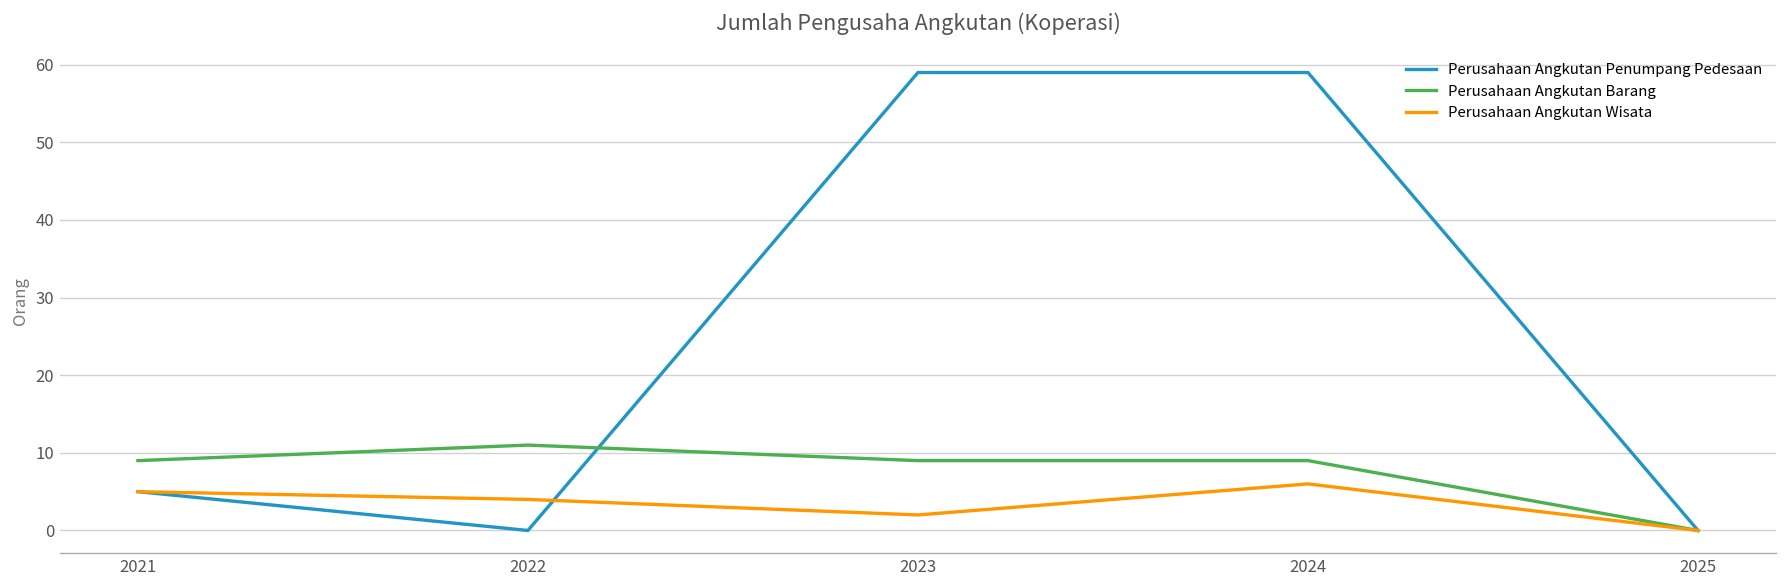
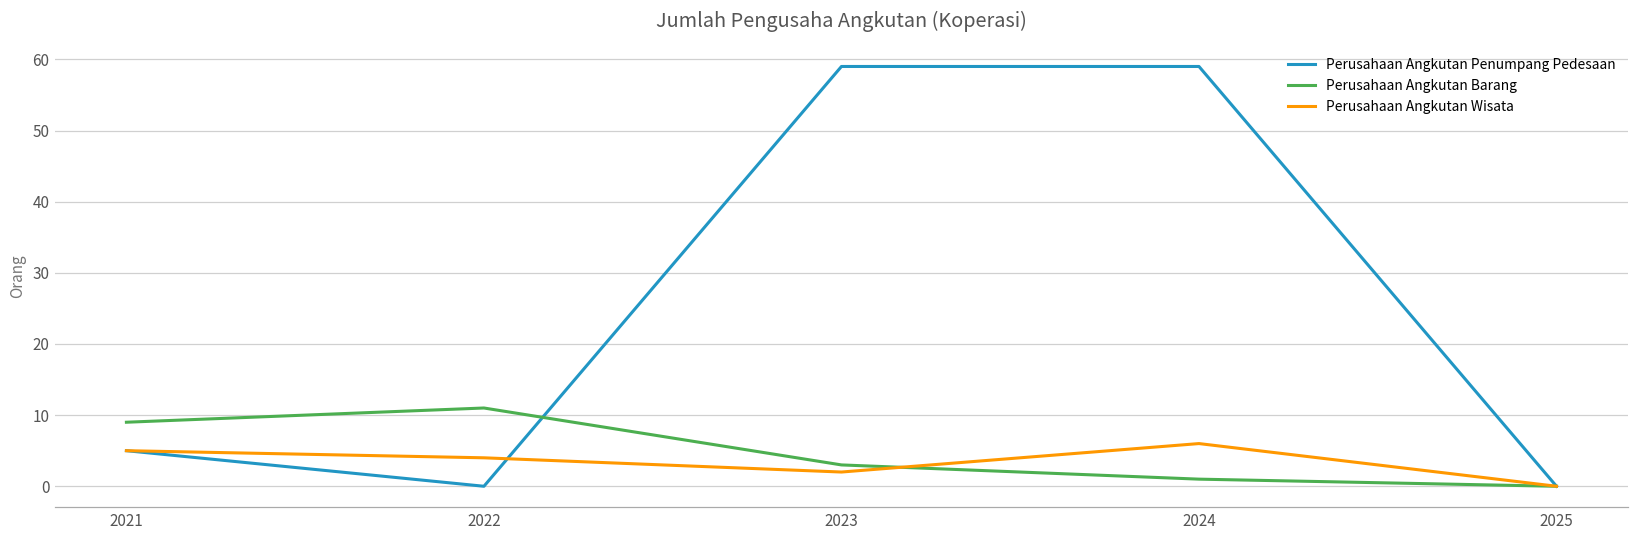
Perusahaan Angkutan Barang, 2023: 9 -> 3
Perusahaan Angkutan Barang, 2024: 9 -> 1
